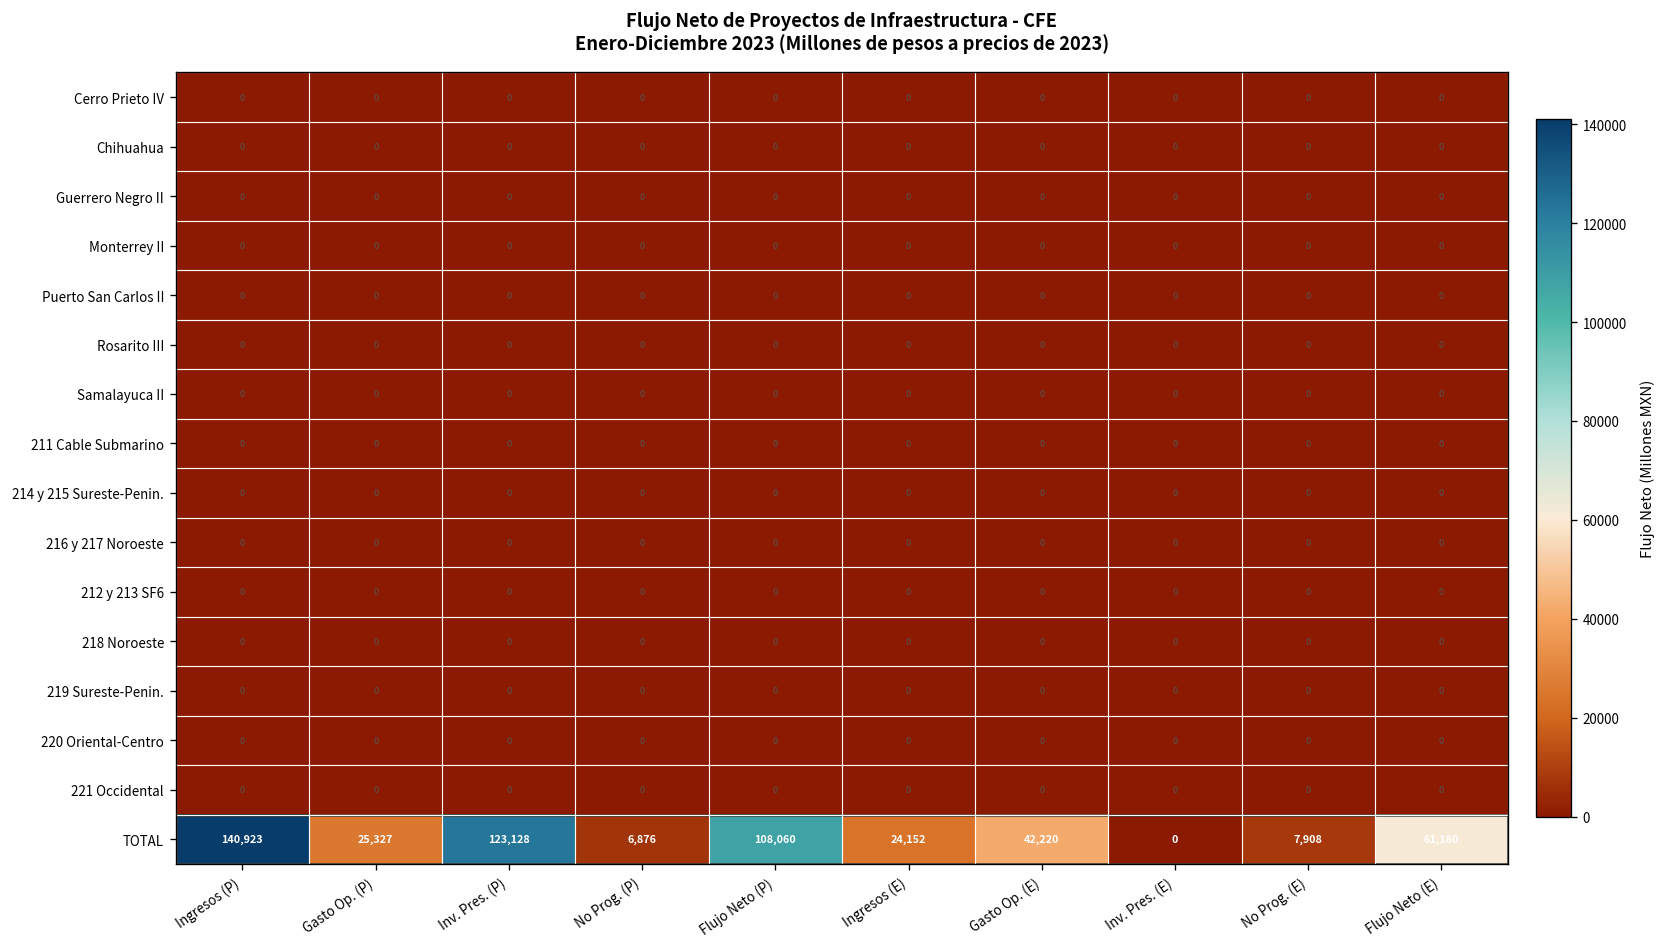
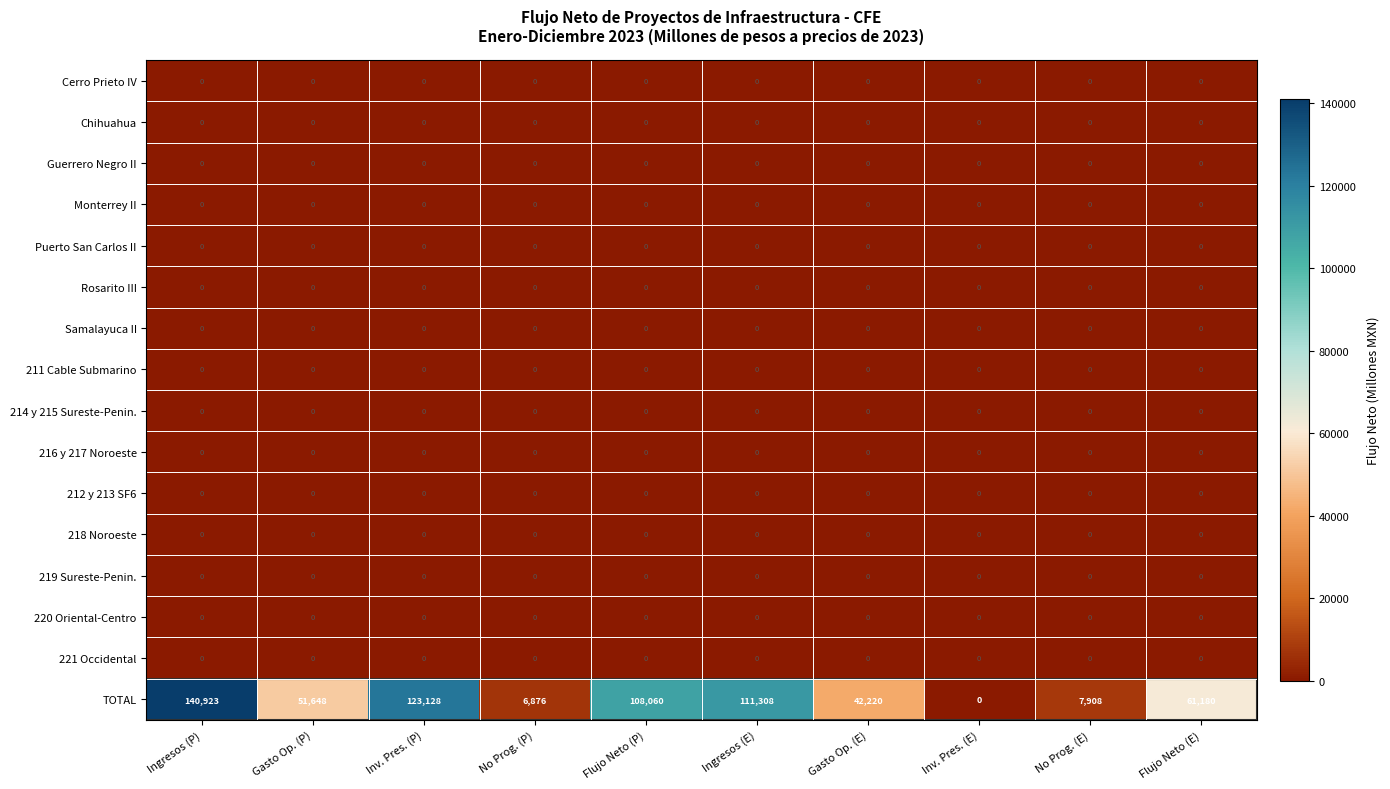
TOTAL, Gasto Op. (P): 25,327 -> 51,648
TOTAL, Ingresos (E): 24,152 -> 111,308
